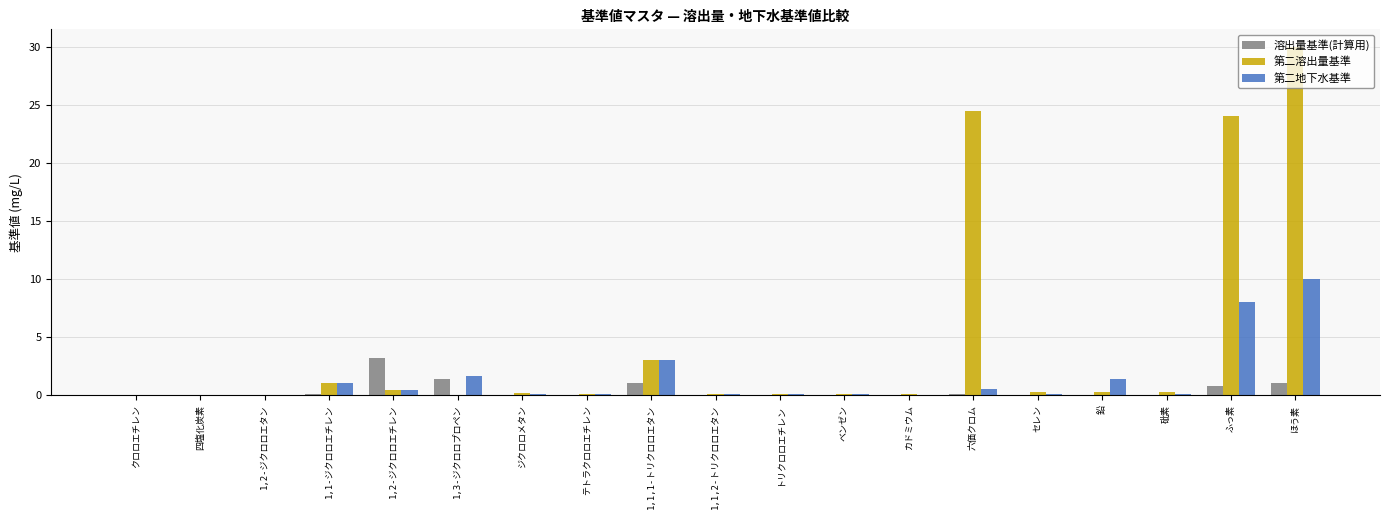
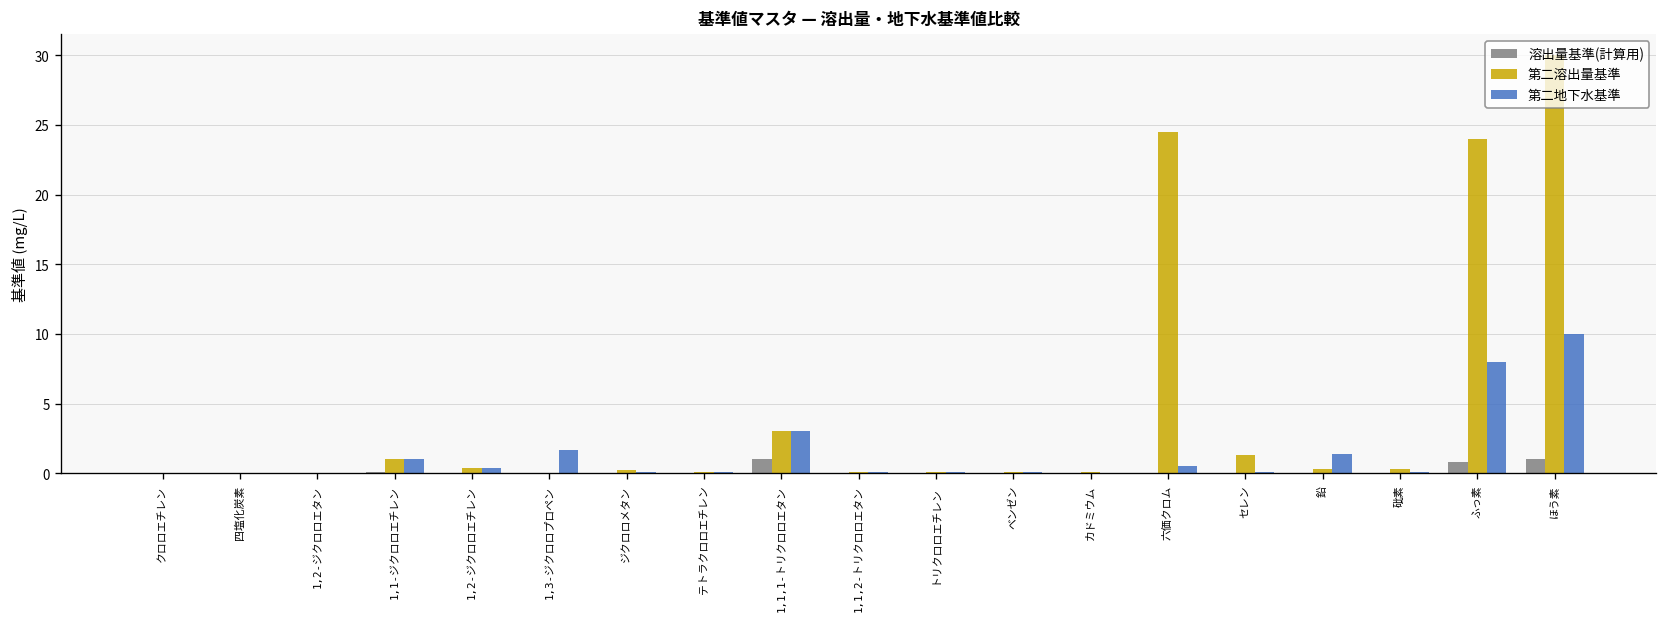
溶出量基準(計算用), 1,2-ジクロロエチレン: 3.2 -> 0.0
溶出量基準(計算用), 1,3-ジクロロプロペン: 1.4 -> 0.0
第二溶出量基準, セレン: 0.3 -> 1.3
